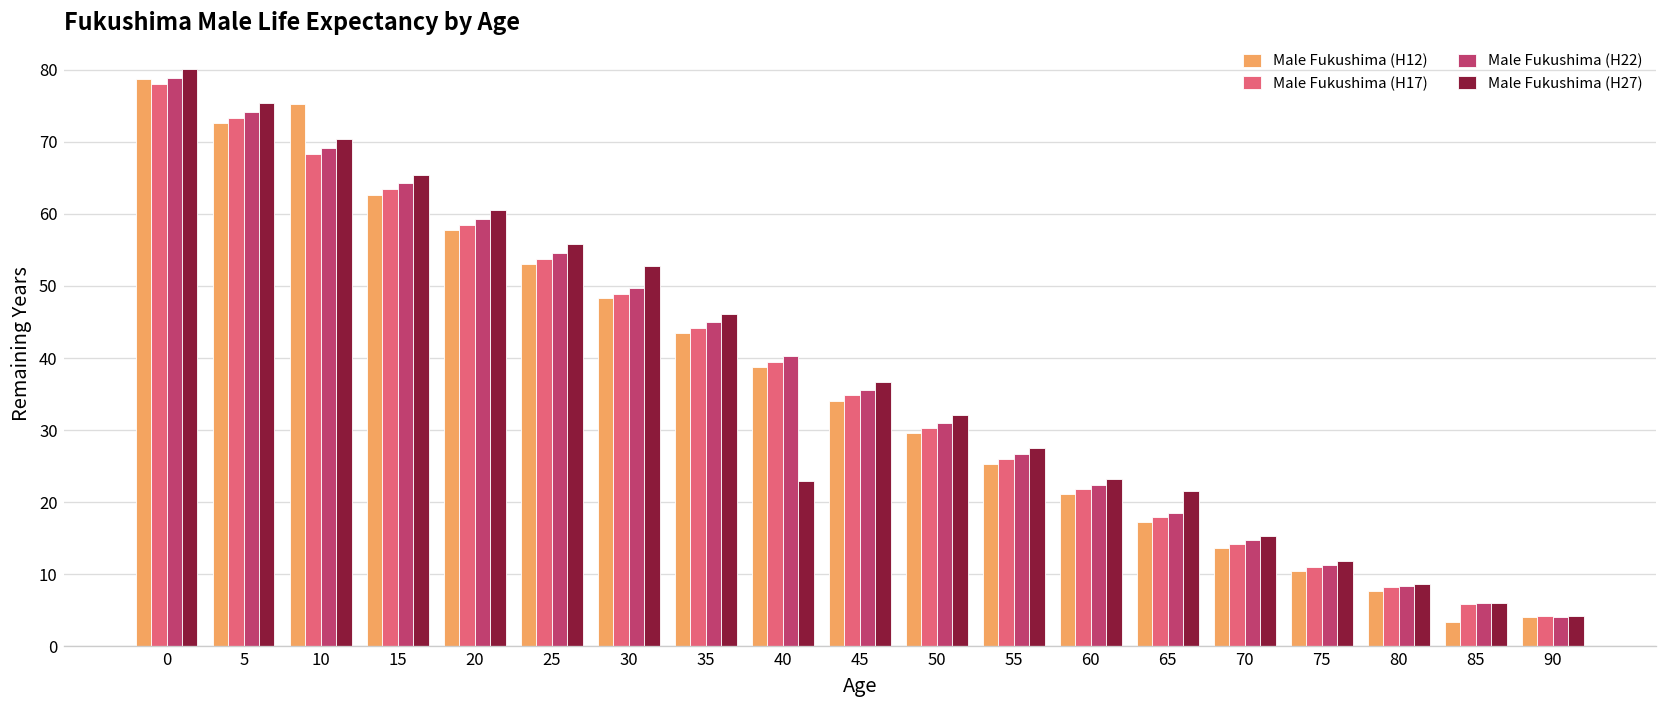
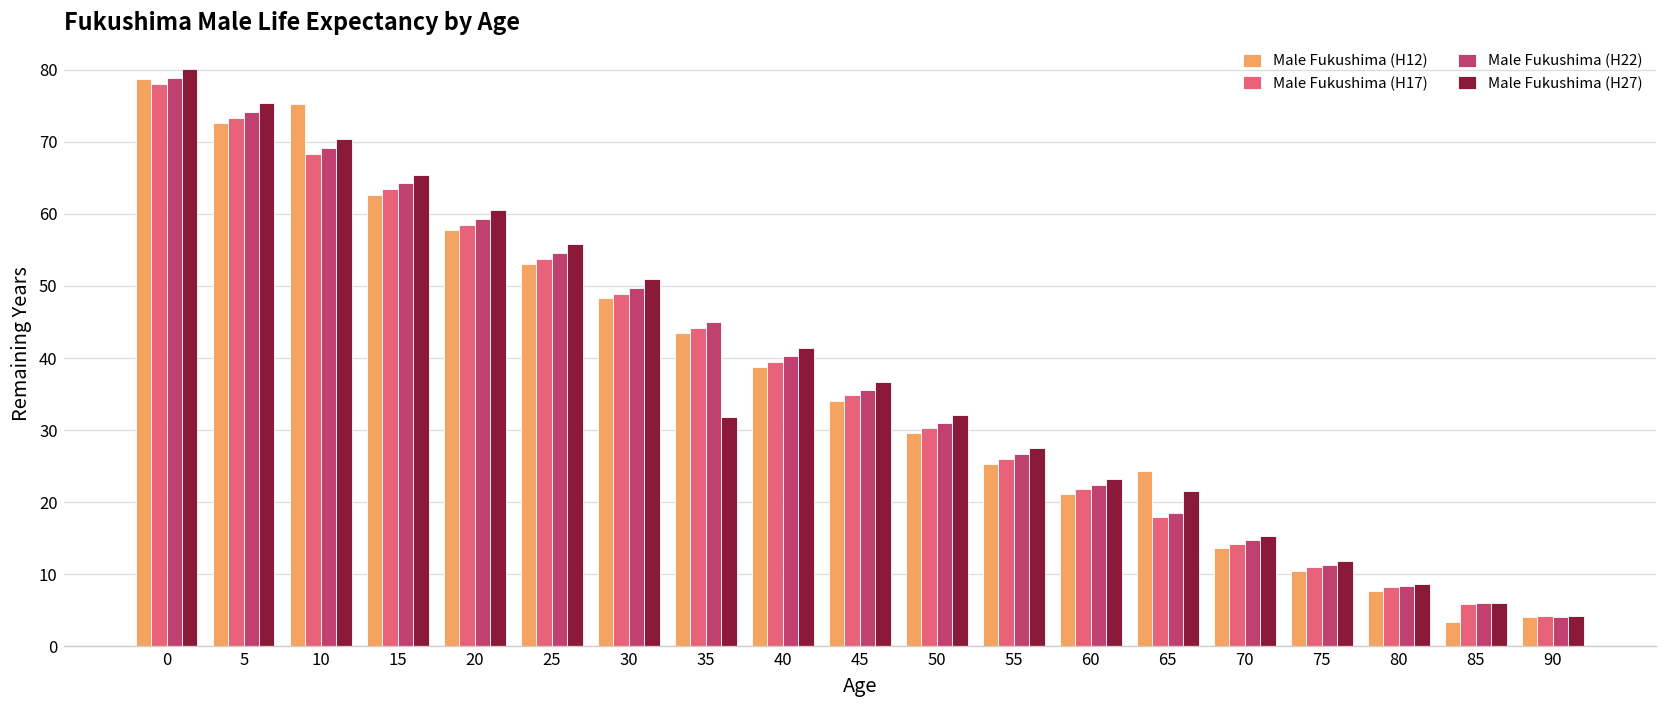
Male Fukushima (H27), 30: 53 -> 51
Male Fukushima (H27), 35: 46 -> 32
Male Fukushima (H27), 40: 23 -> 41
Male Fukushima (H12), 65: 17 -> 24
